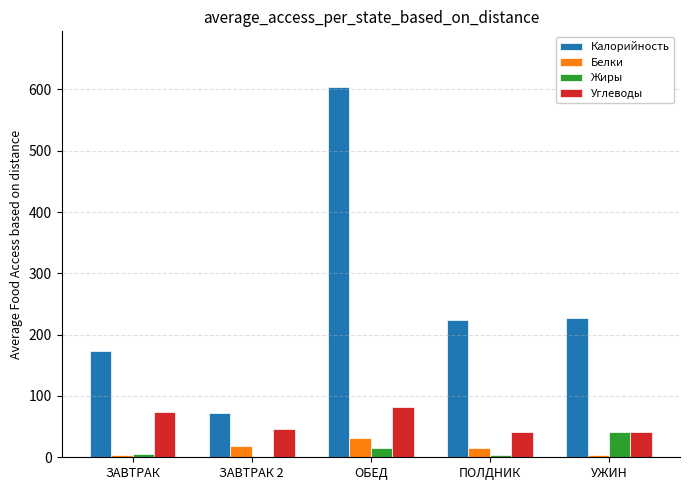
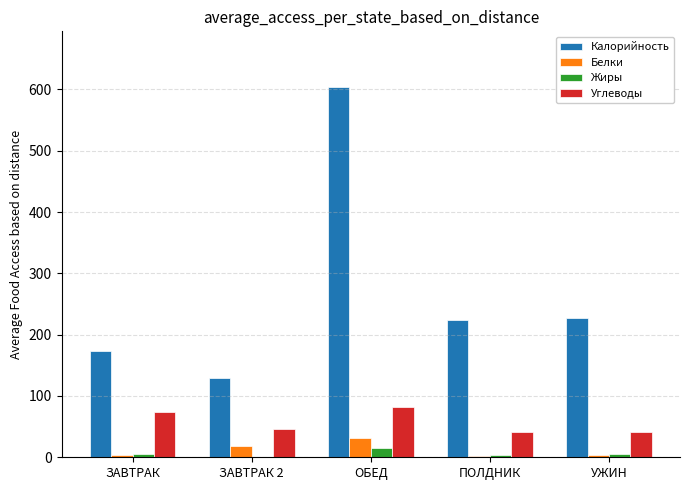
Калорийность, ЗАВТРАК 2: 70 -> 130
Белки, ПОЛДНИК: 10 -> 0
Жиры, УЖИН: 40 -> 10
